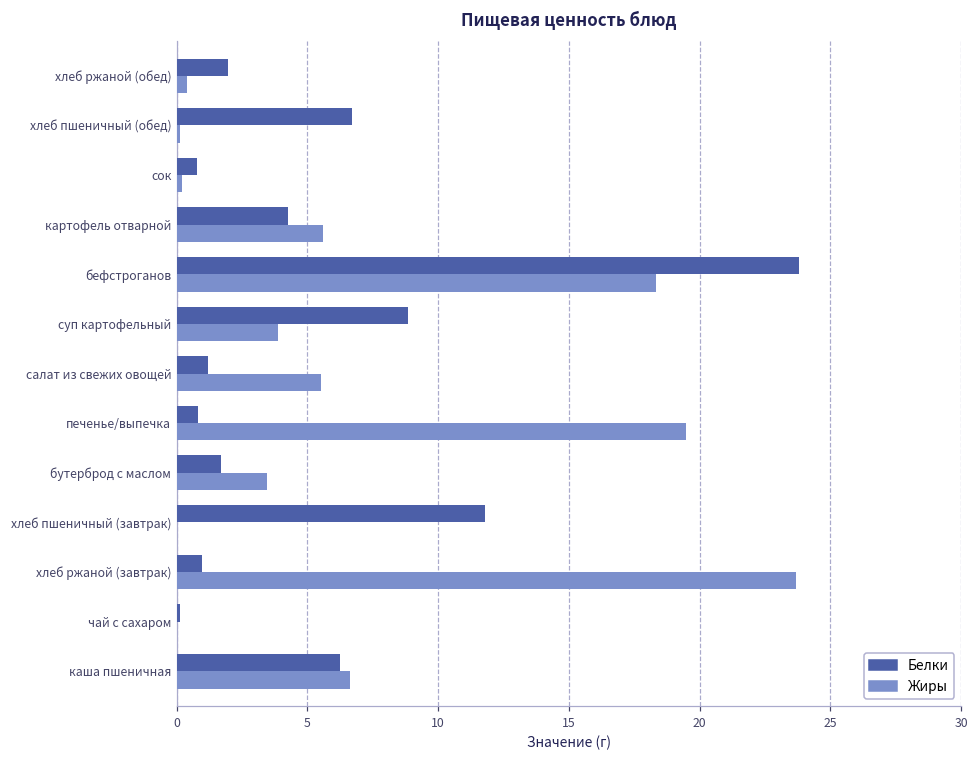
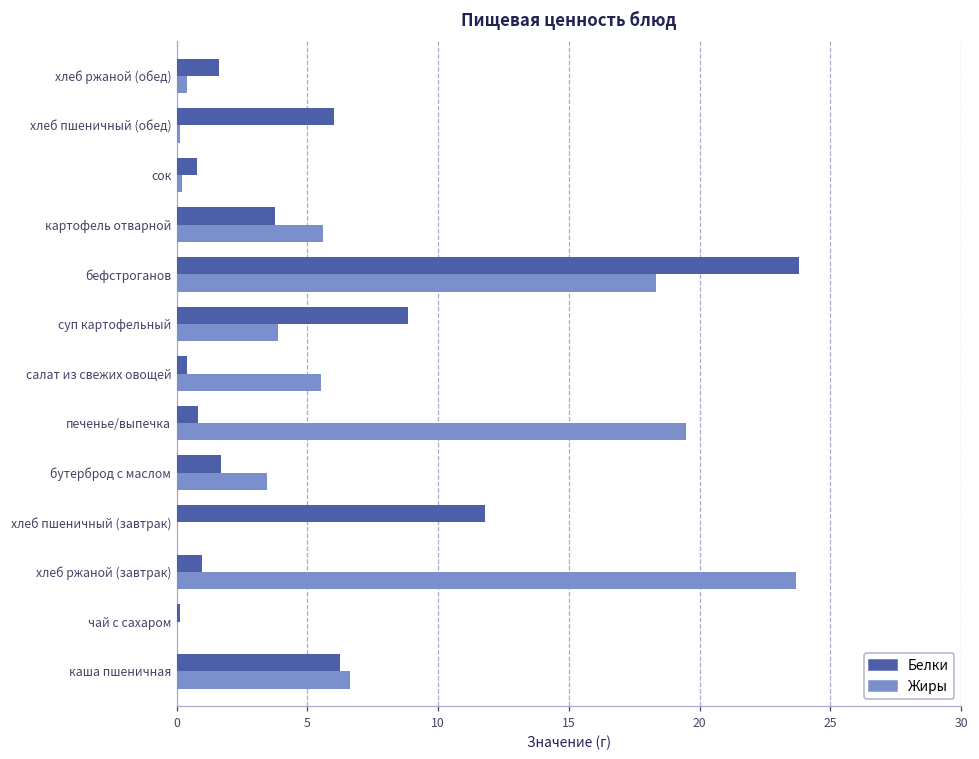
Белки, хлеб ржаной (обед): 2.0 -> 1.6
Белки, хлеб пшеничный (обед): 6.7 -> 6.0
Белки, картофель отварной: 4.3 -> 3.8
Белки, салат из свежих овощей: 1.2 -> 0.4
